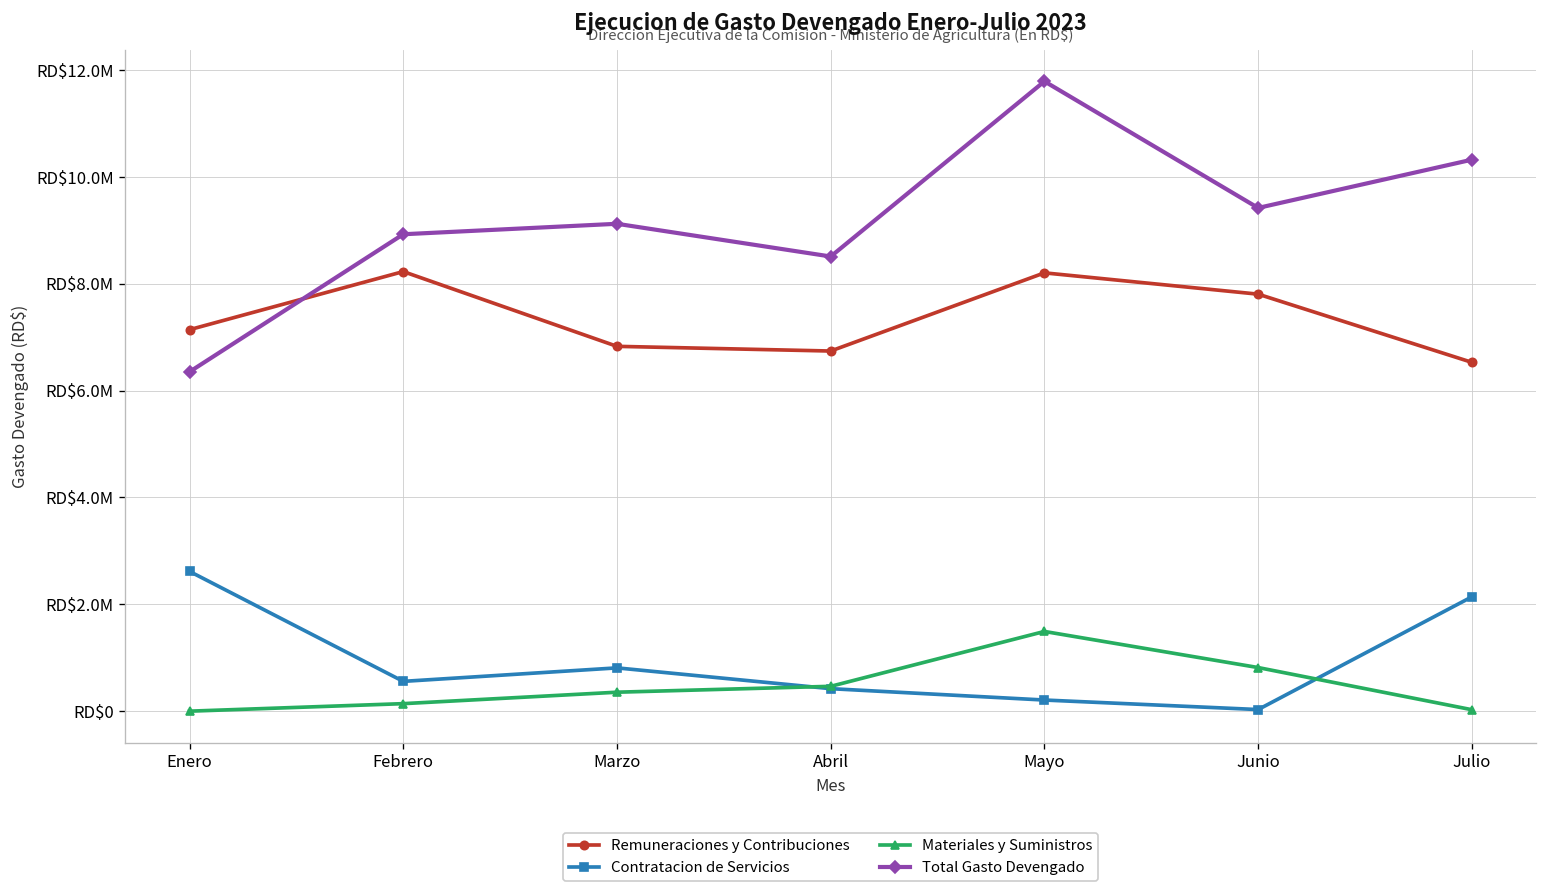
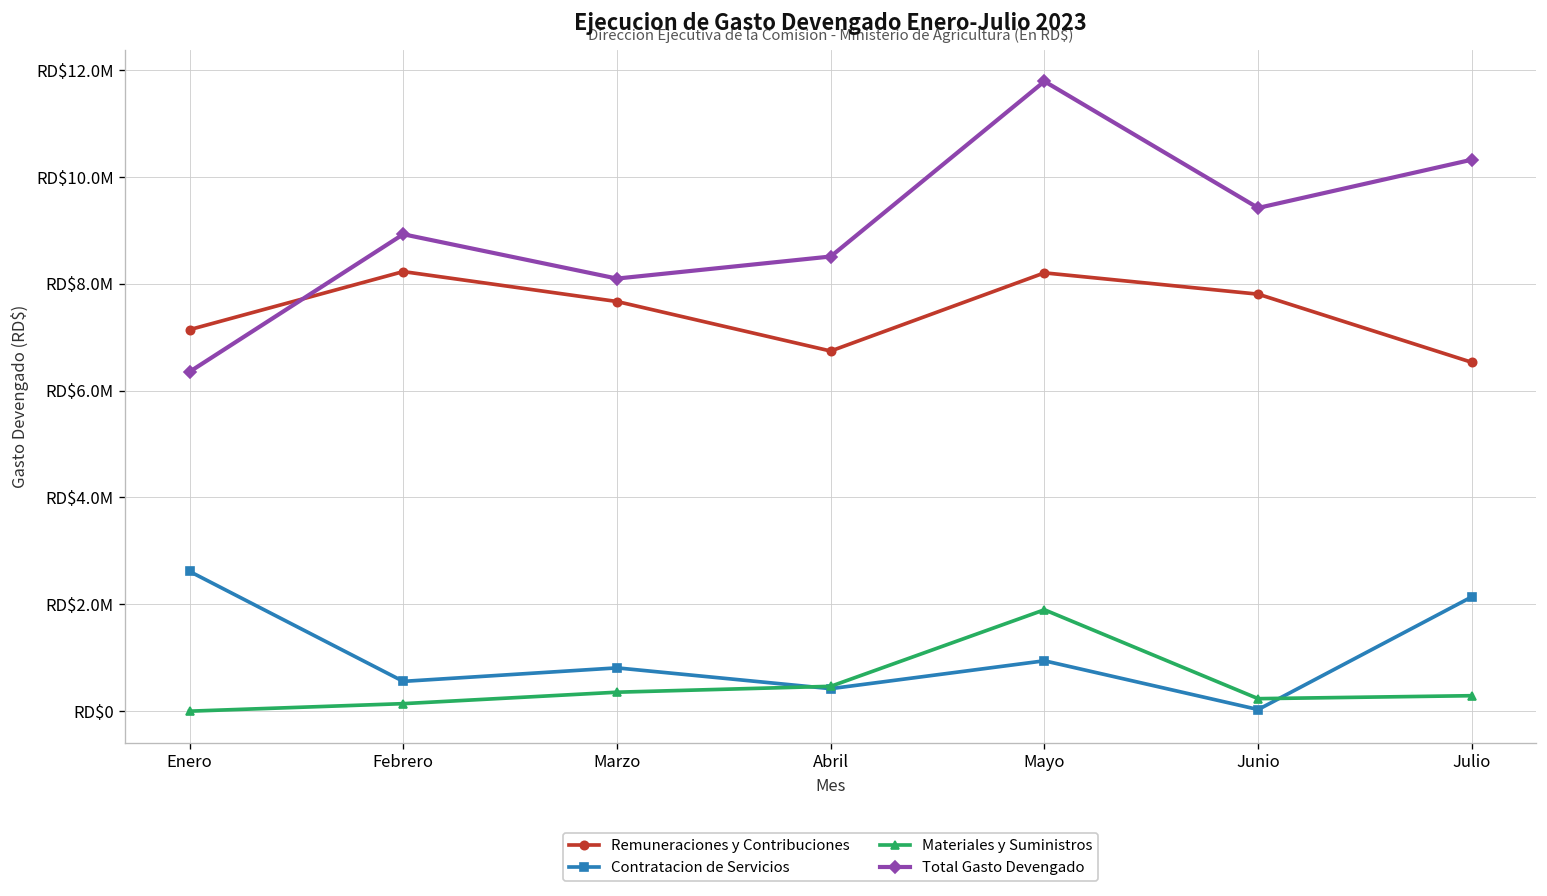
Remuneraciones y Contribuciones, Marzo: RD$6800000 -> RD$7700000
Total Gasto Devengado, Marzo: RD$9100000 -> RD$8100000
Contratacion de Servicios, Mayo: RD$200000 -> RD$900000
Materiales y Suministros, Mayo: RD$1500000 -> RD$1900000
Materiales y Suministros, Junio: RD$800000 -> RD$200000
Materiales y Suministros, Julio: RD$0 -> RD$300000
